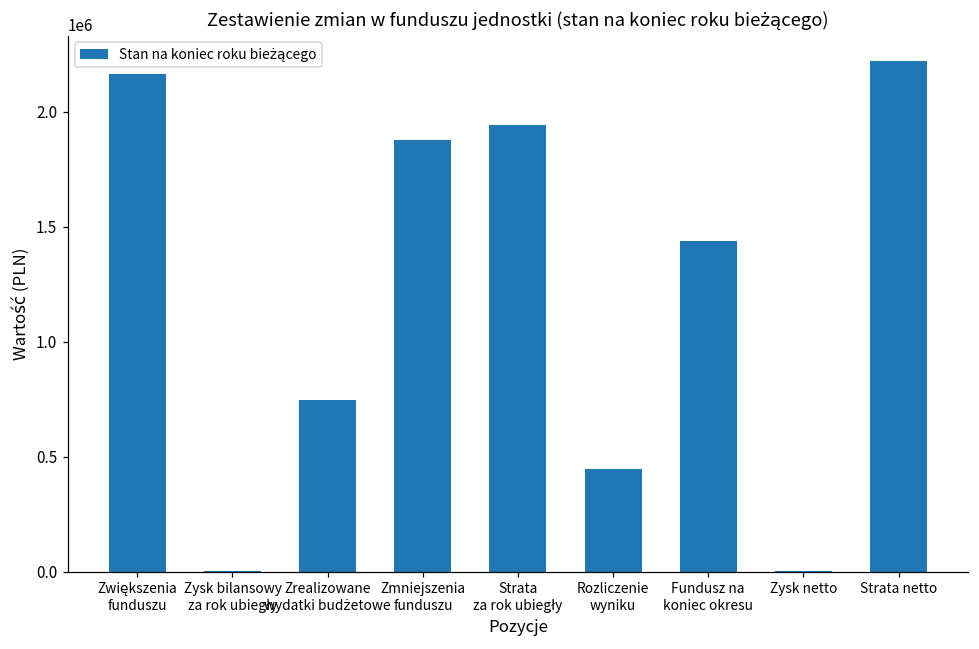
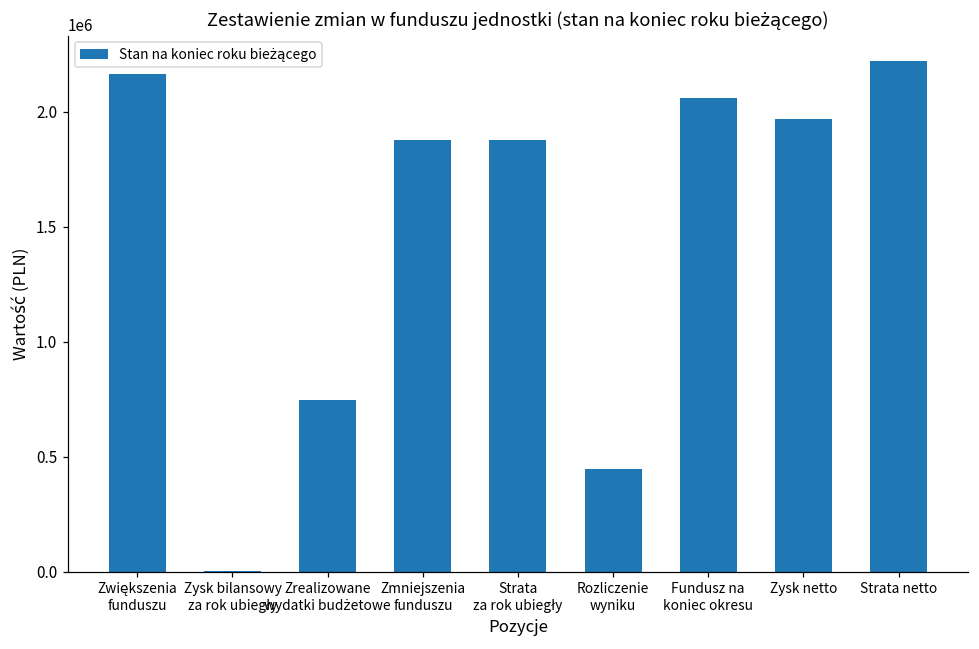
Strata za rok ubiegły: 1940000 -> 1880000
Fundusz na koniec okresu: 1440000 -> 2060000
Zysk netto: 0 -> 1970000
